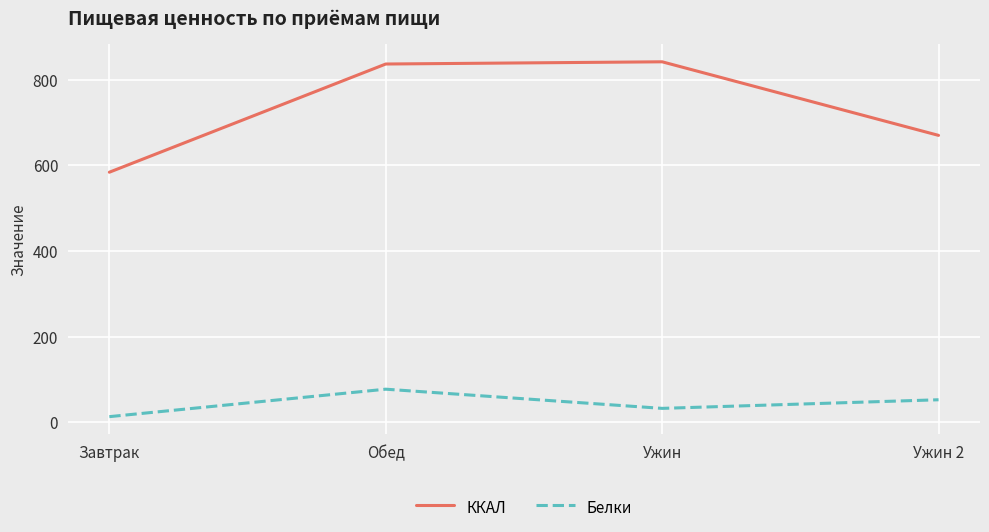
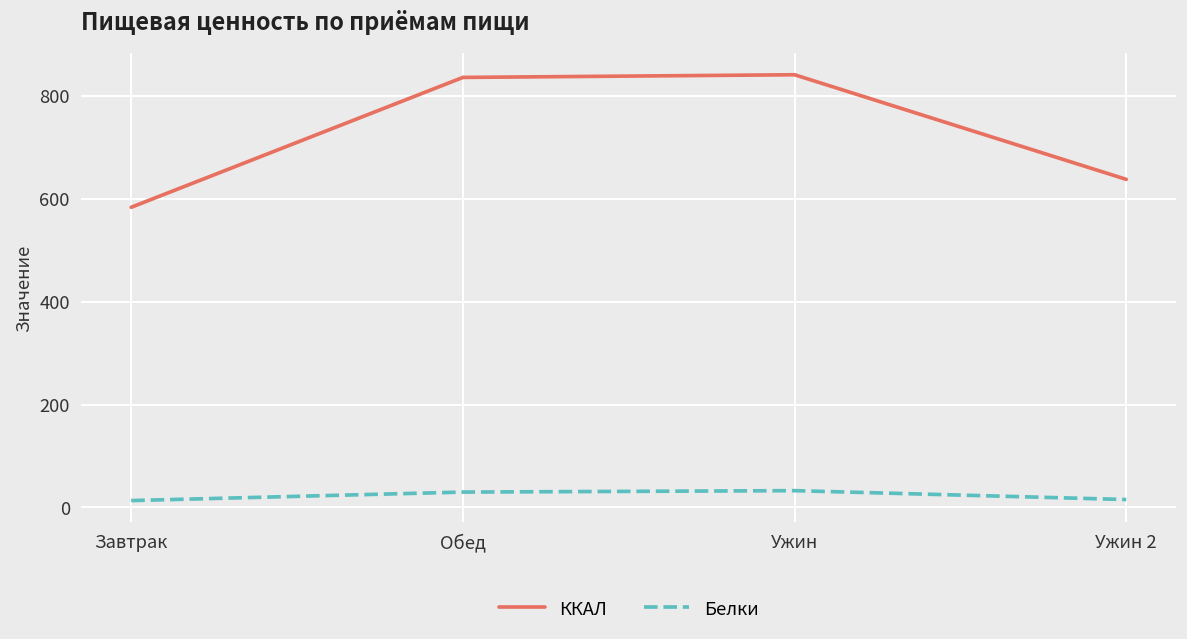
Белки, Обед: 80 -> 30
ККАЛ, Ужин 2: 670 -> 640
Белки, Ужин 2: 50 -> 20
